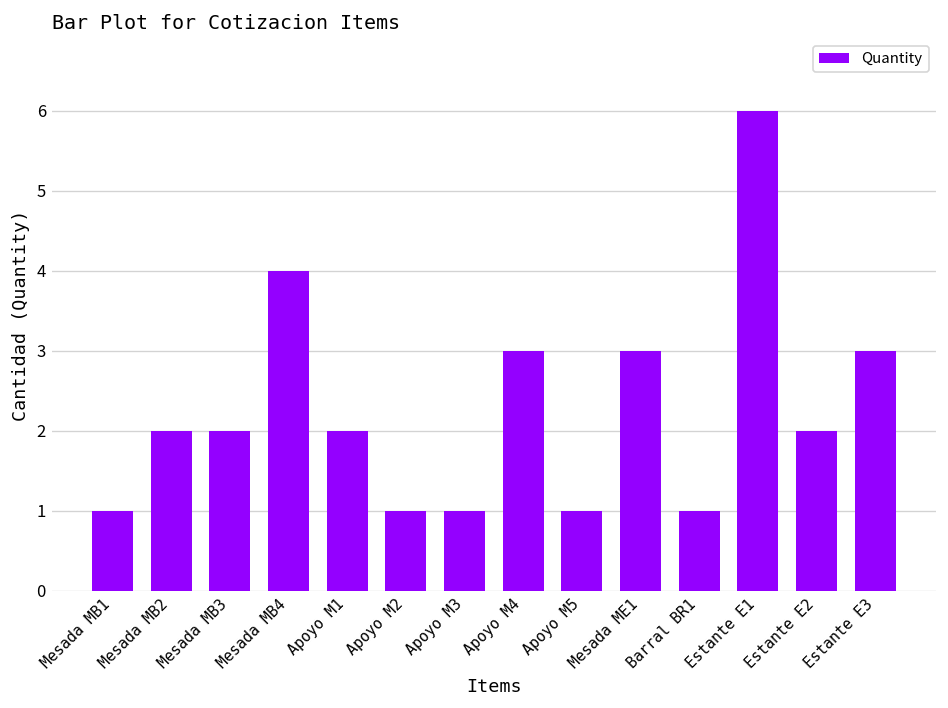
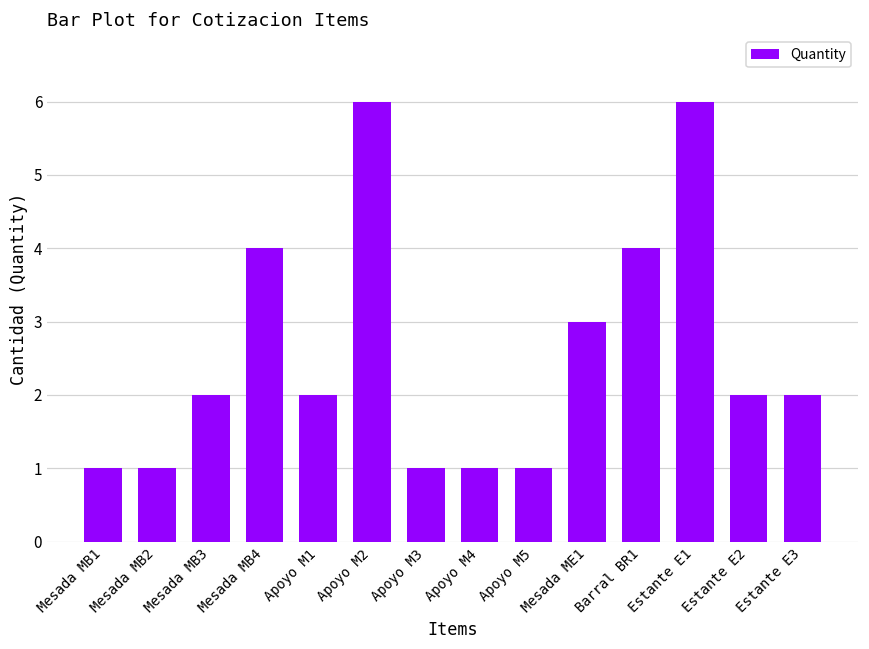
Mesada MB2: 2 -> 1
Apoyo M2: 1 -> 6
Apoyo M4: 3 -> 1
Barral BR1: 1 -> 4
Estante E3: 3 -> 2
